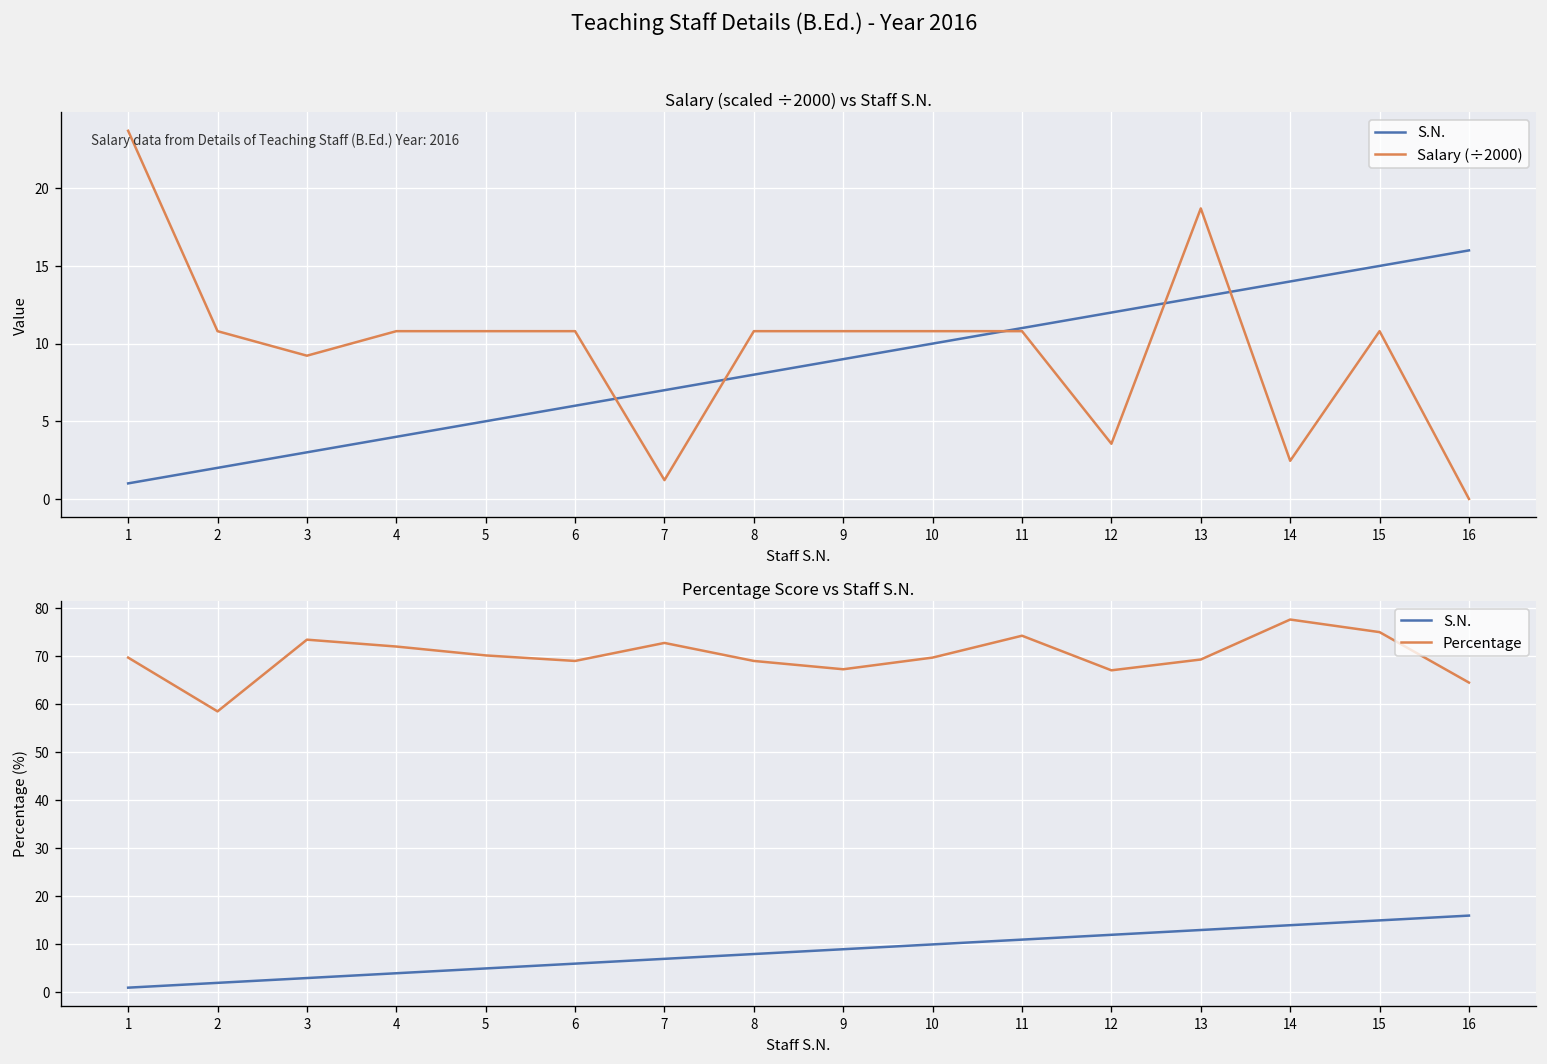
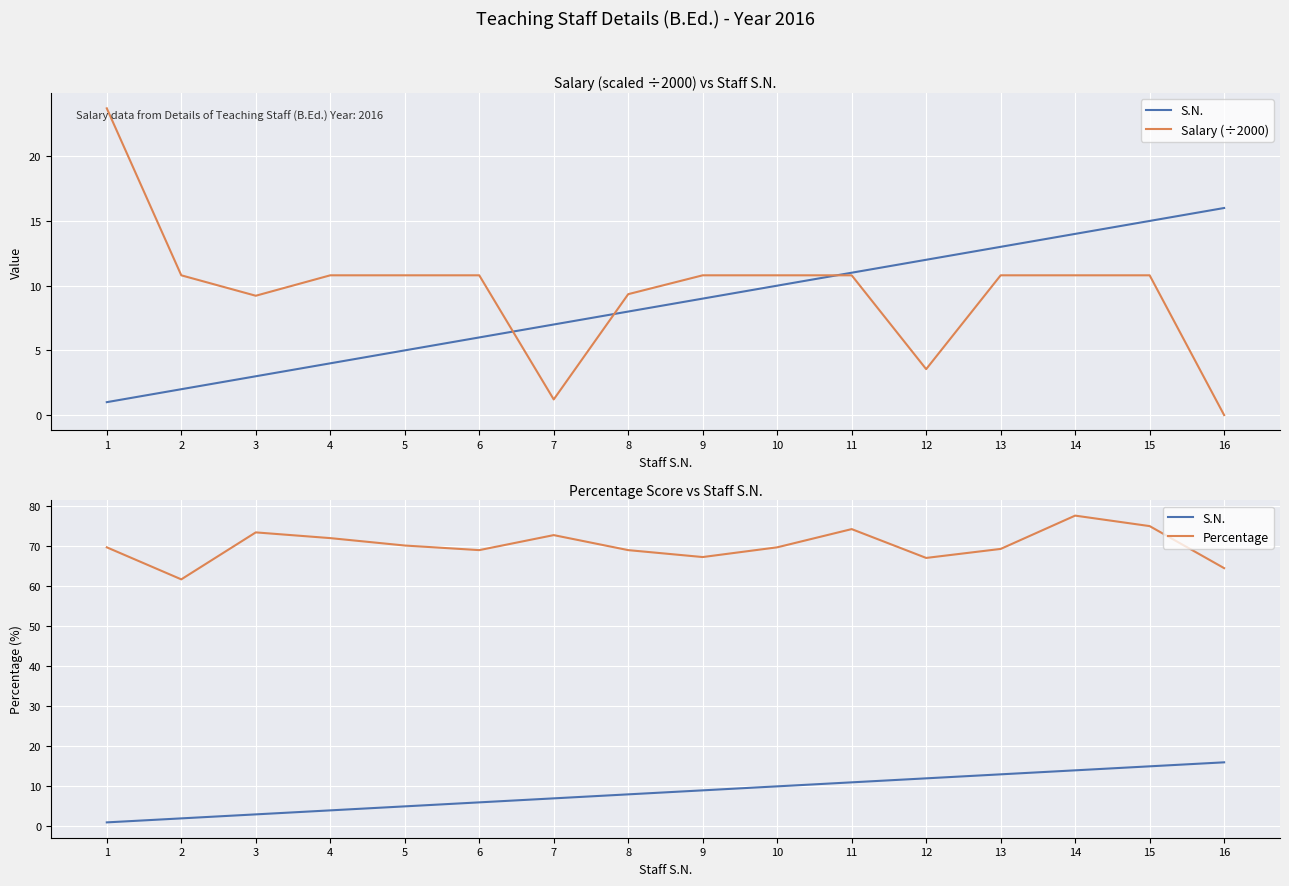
Salary (scaled ÷2000) vs Staff S.N., Salary (÷2000), 8: 10.8 -> 9.3
Salary (scaled ÷2000) vs Staff S.N., Salary (÷2000), 13: 18.7 -> 10.8
Salary (scaled ÷2000) vs Staff S.N., Salary (÷2000), 14: 2.5 -> 10.8
Percentage Score vs Staff S.N., Percentage, 2: 59 -> 62
